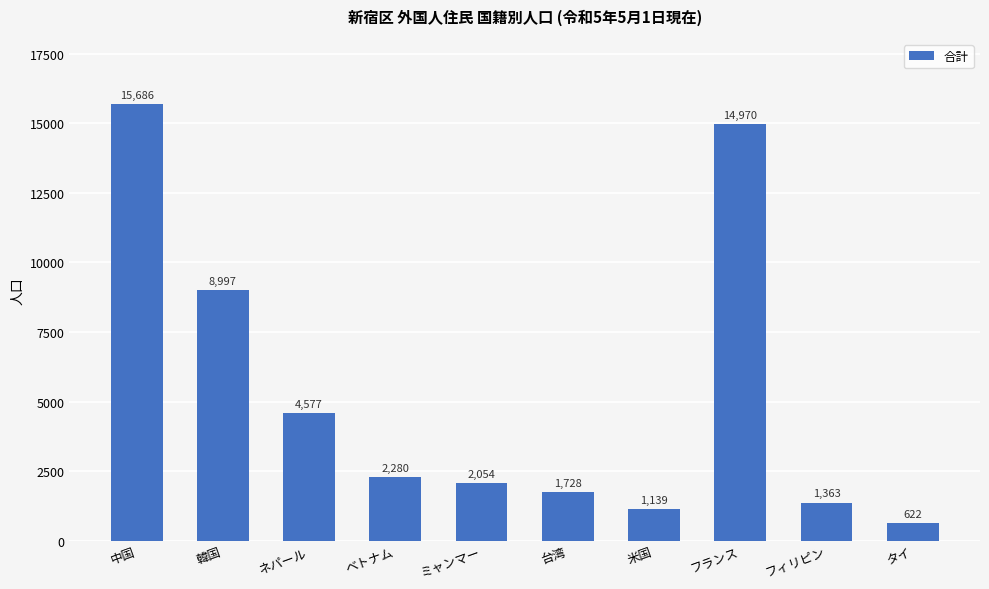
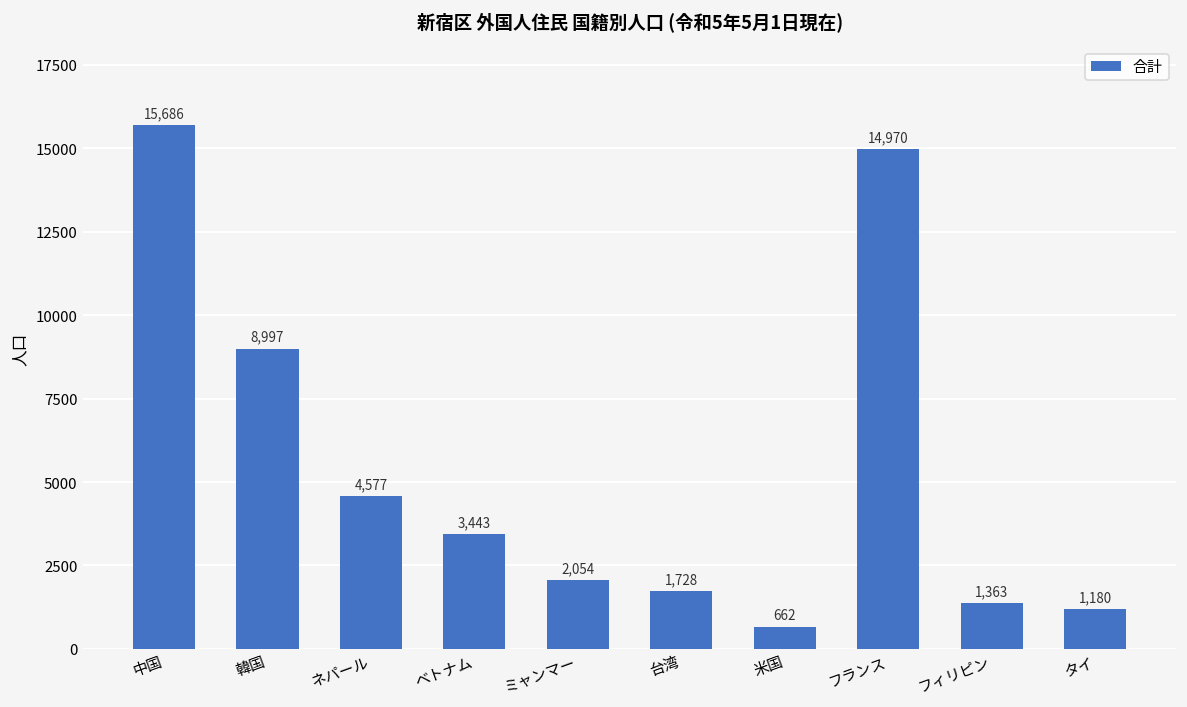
ベトナム: 2,280 -> 3,443
米国: 1,139 -> 662
タイ: 622 -> 1,180
